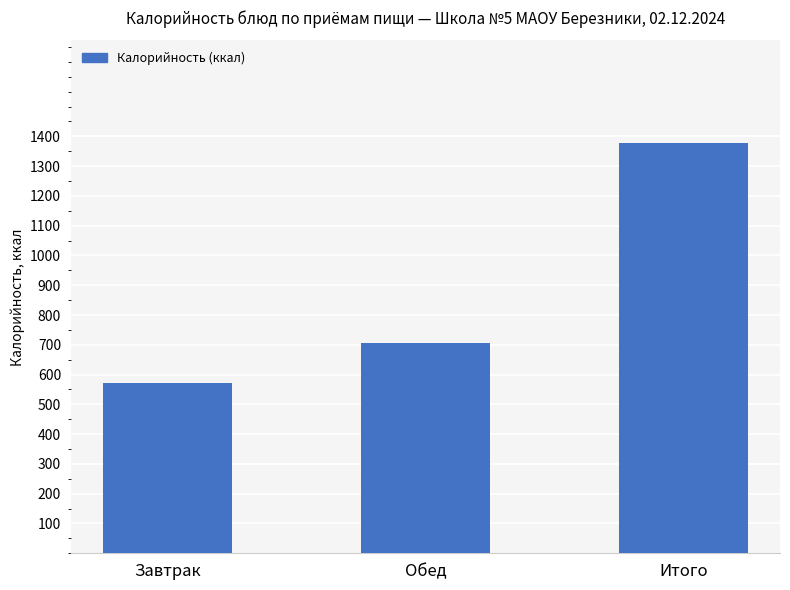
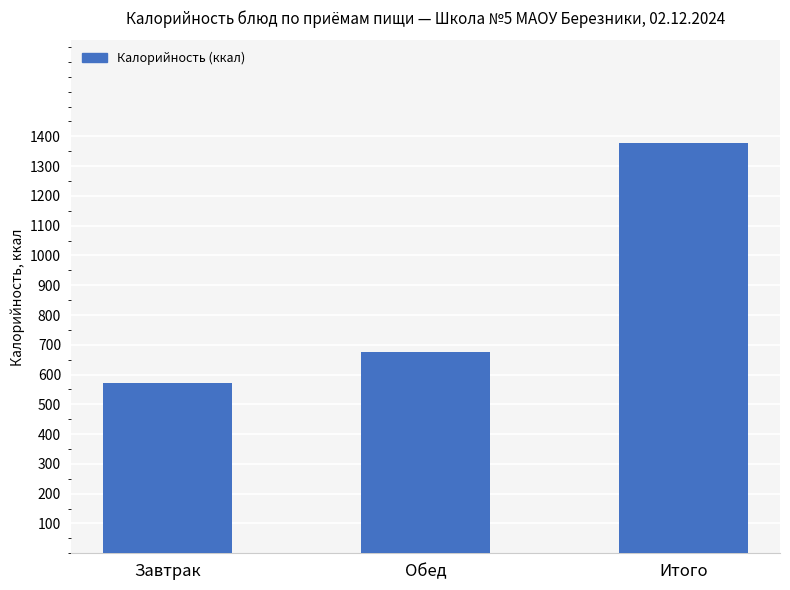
Обед: 710 -> 670
